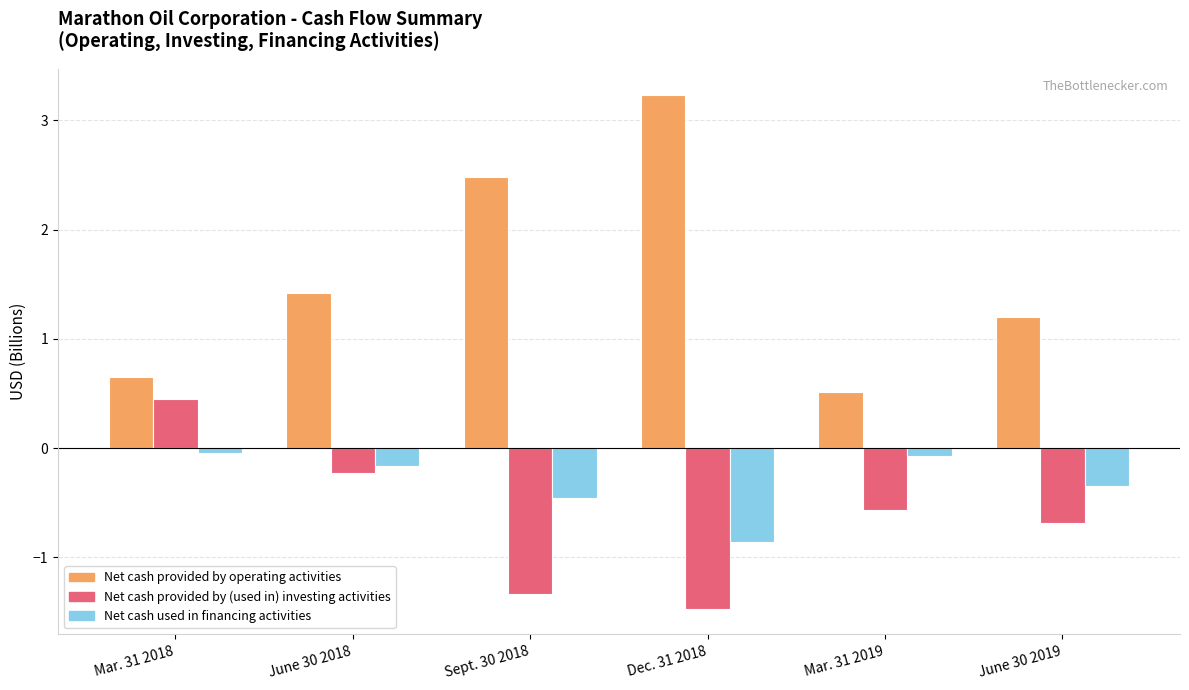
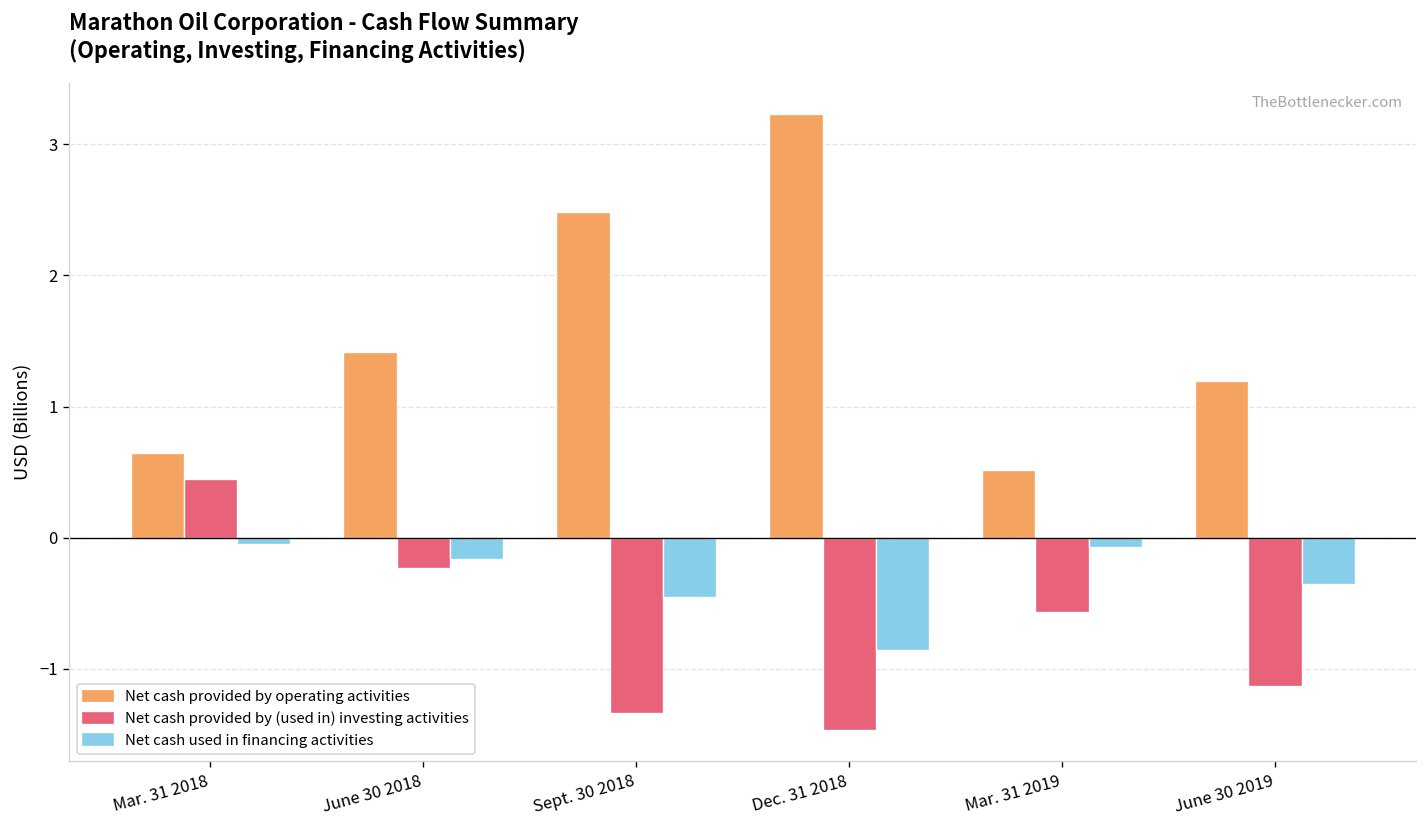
Net cash provided by (used in) investing activities, June 30 2019: -0.68 -> -1.13
